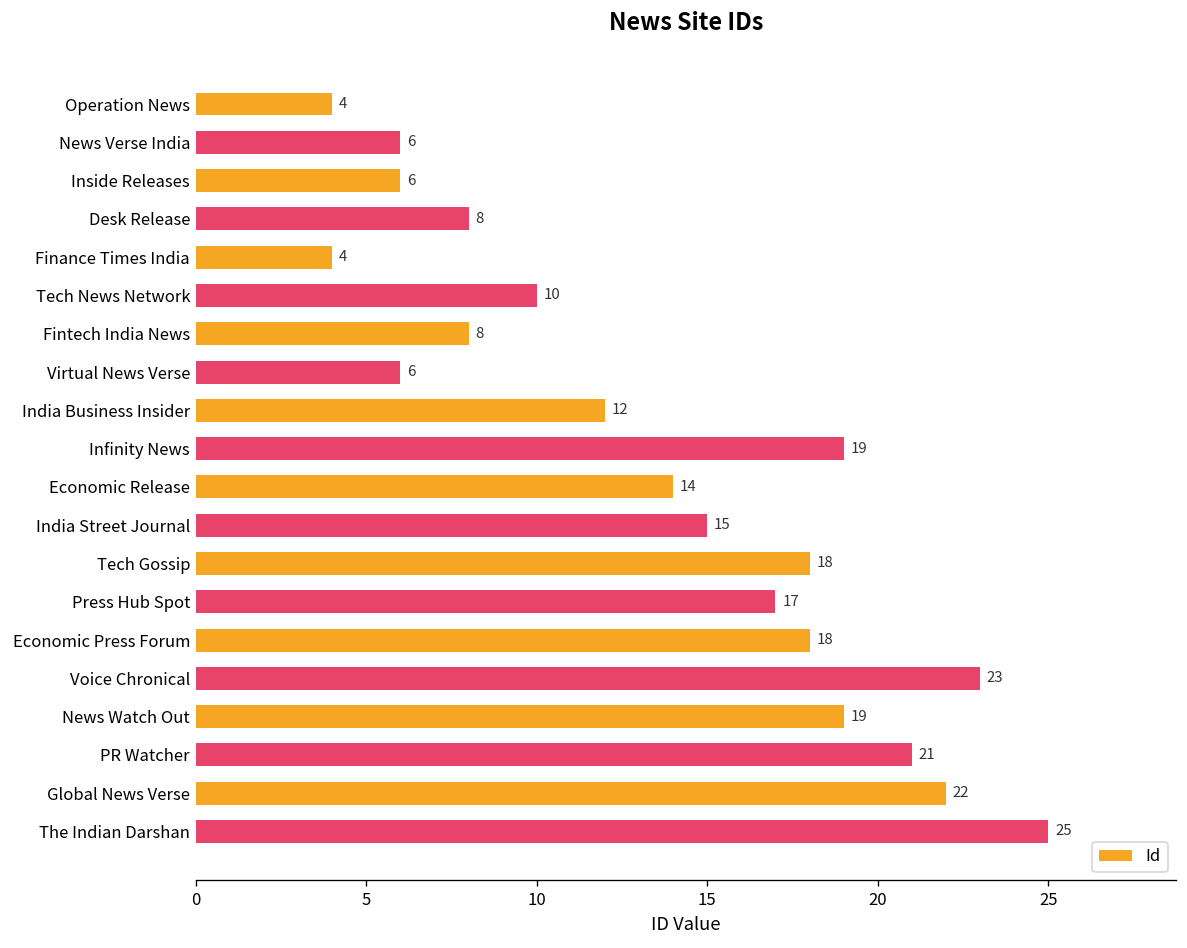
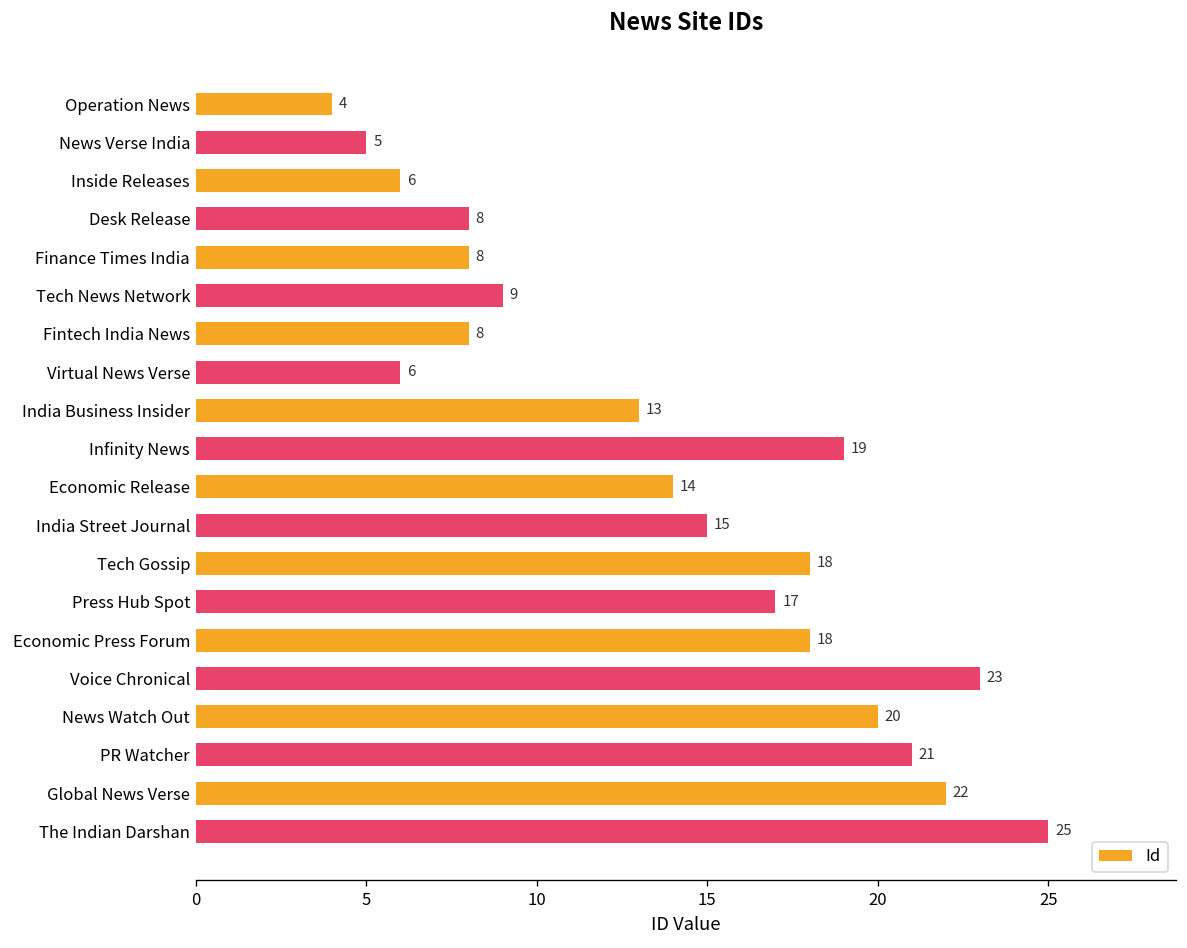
News Verse India: 6 -> 5
Finance Times India: 4 -> 8
Tech News Network: 10 -> 9
India Business Insider: 12 -> 13
News Watch Out: 19 -> 20
